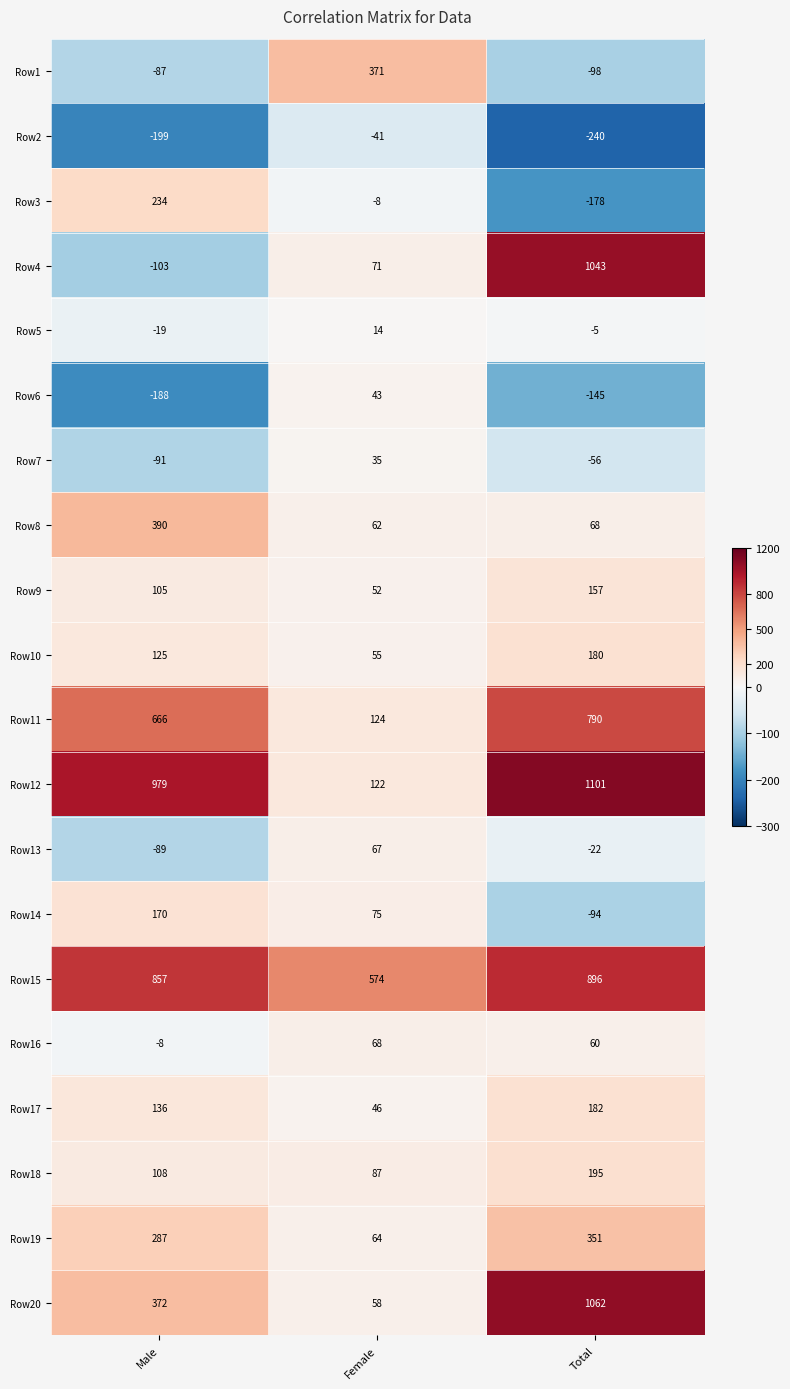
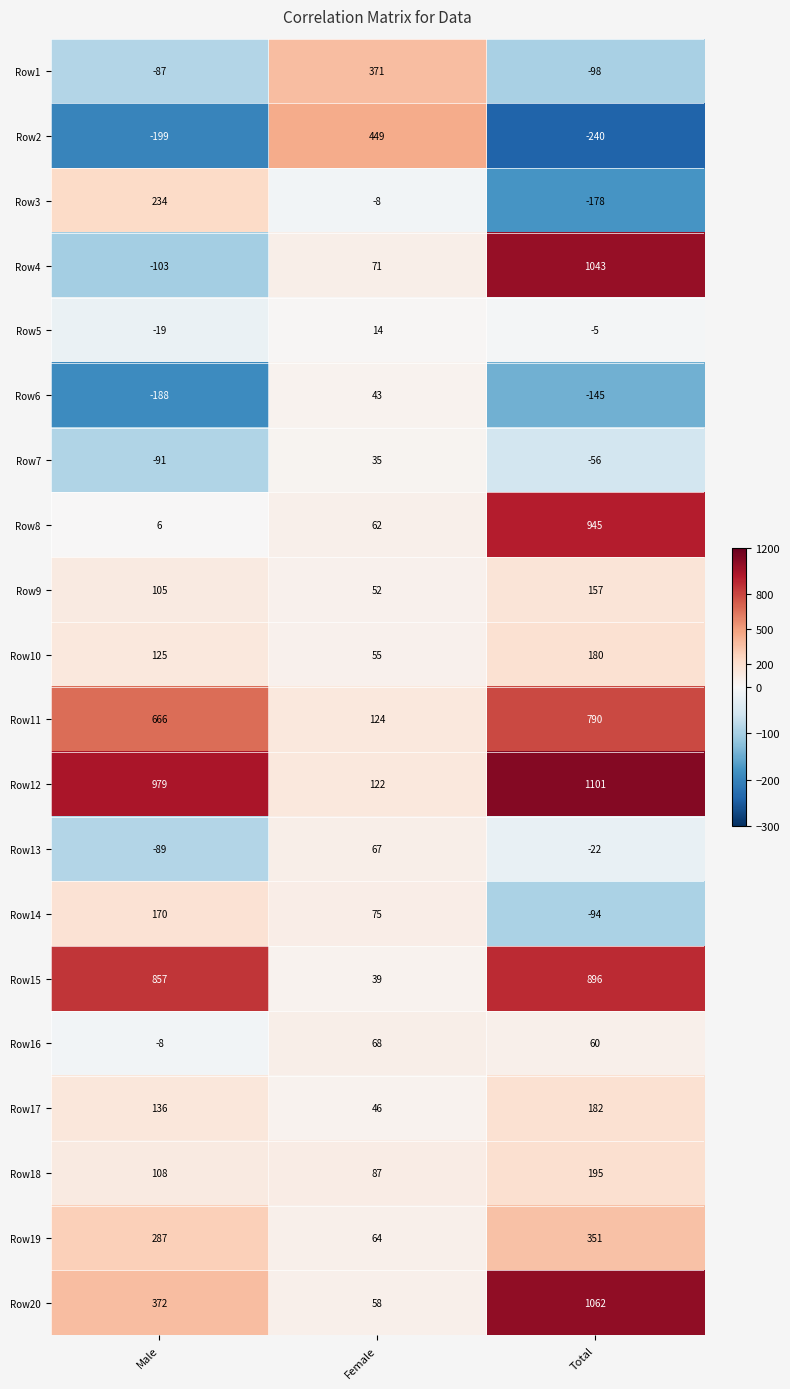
Row2, Female: -41 -> 449
Row8, Male: 390 -> 6
Row8, Total: 68 -> 945
Row15, Female: 574 -> 39
